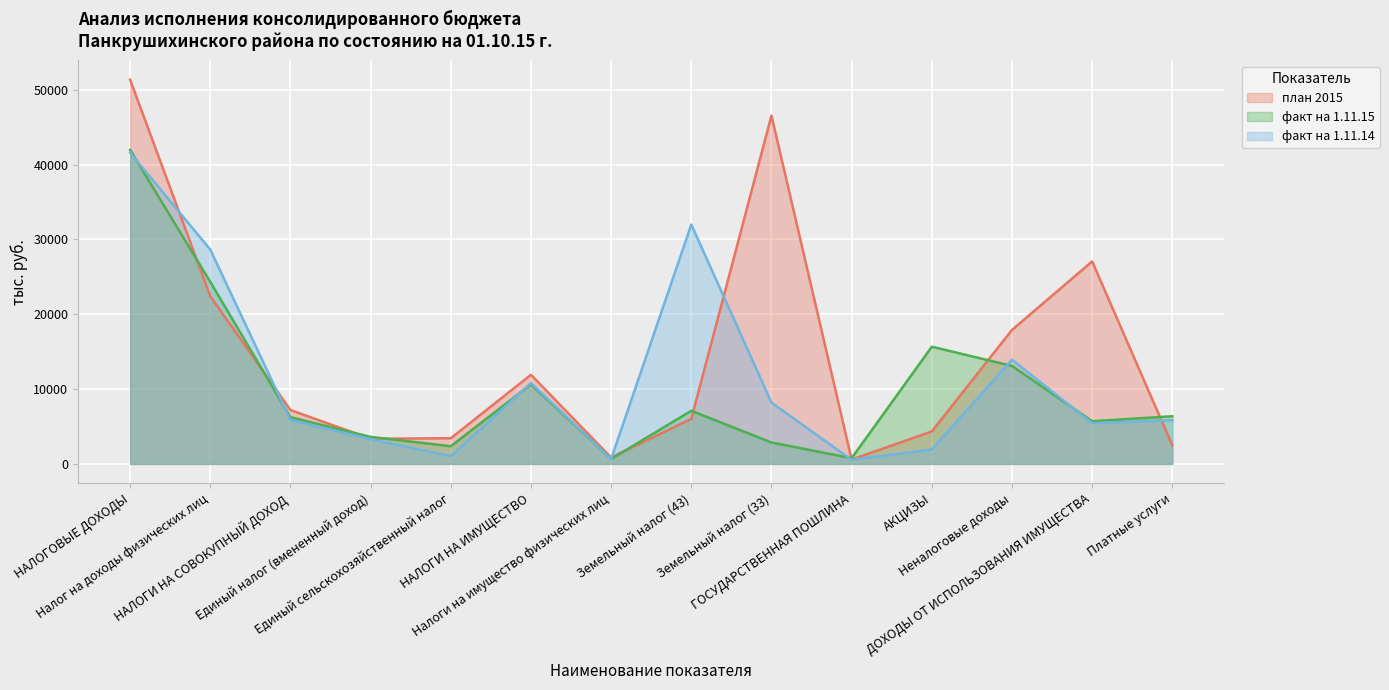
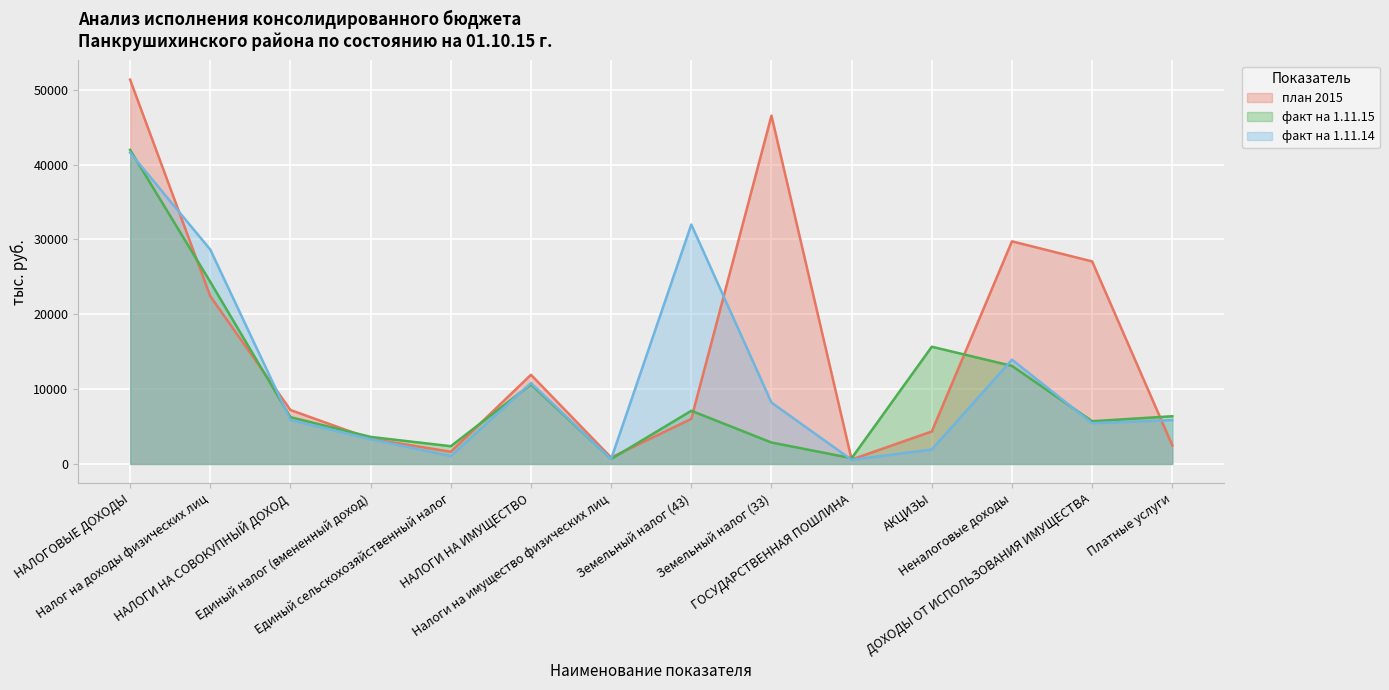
план 2015, Единый сельскохозяйственный налог: 3000 -> 2000
план 2015, Неналоговые доходы: 18000 -> 30000
